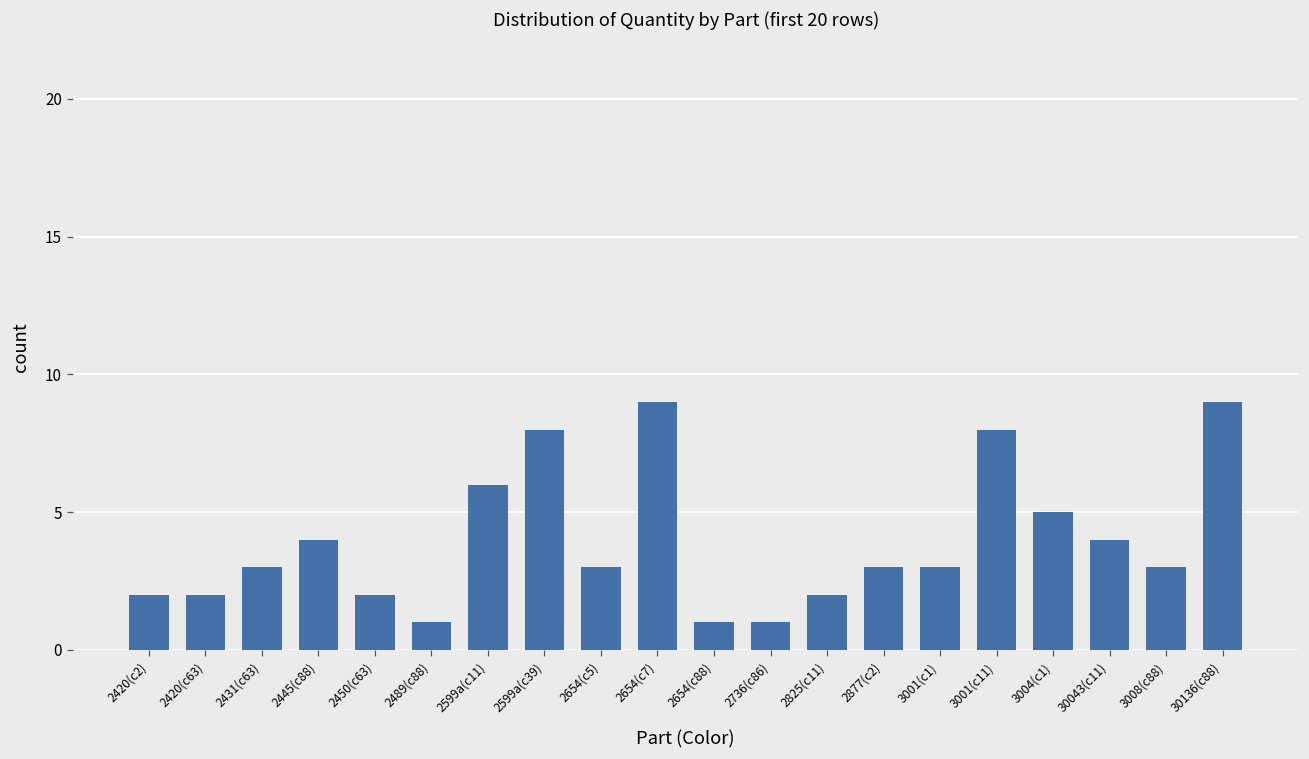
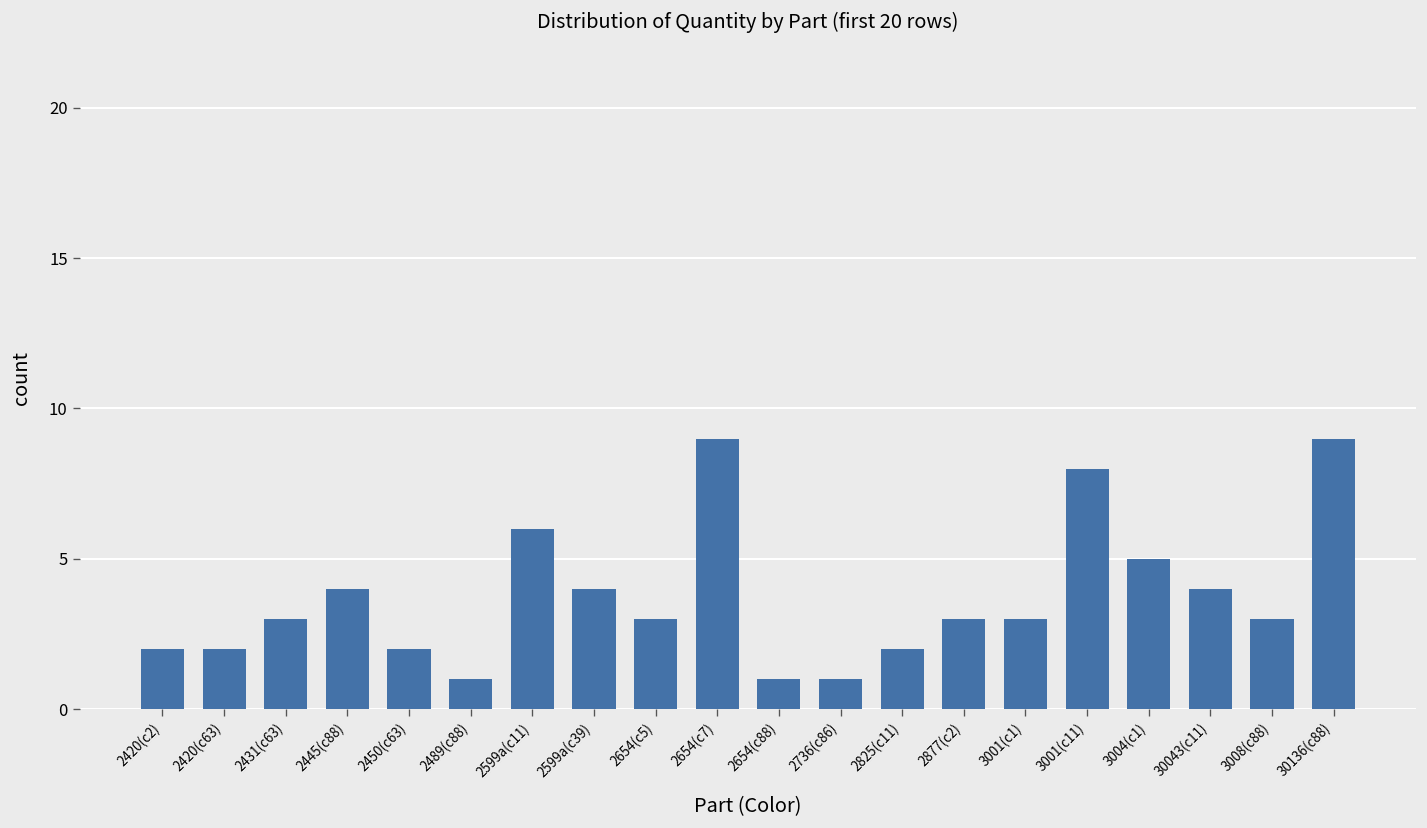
2599a(c39): 8 -> 4
